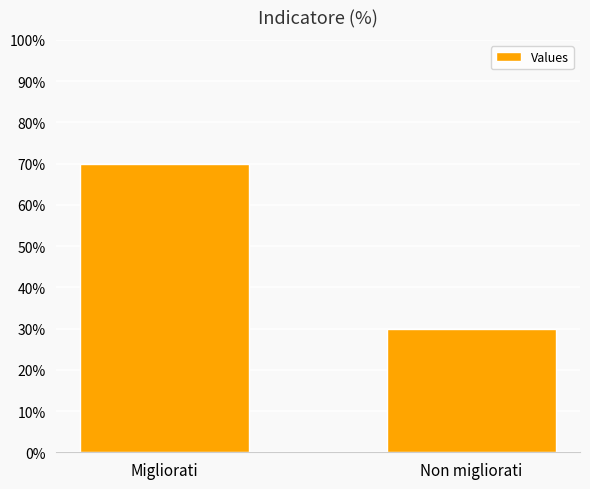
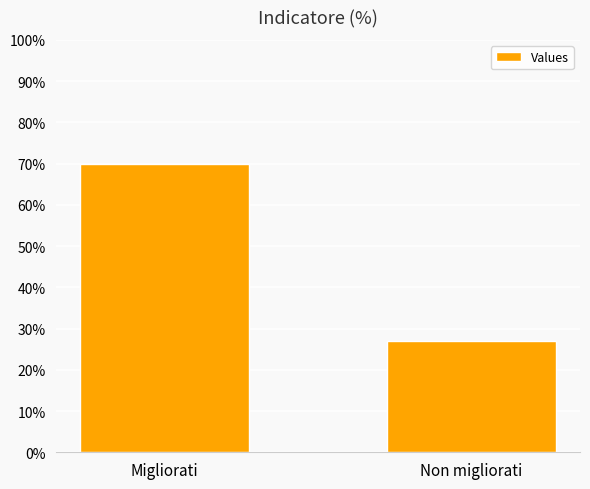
Non migliorati: 30% -> 27%
